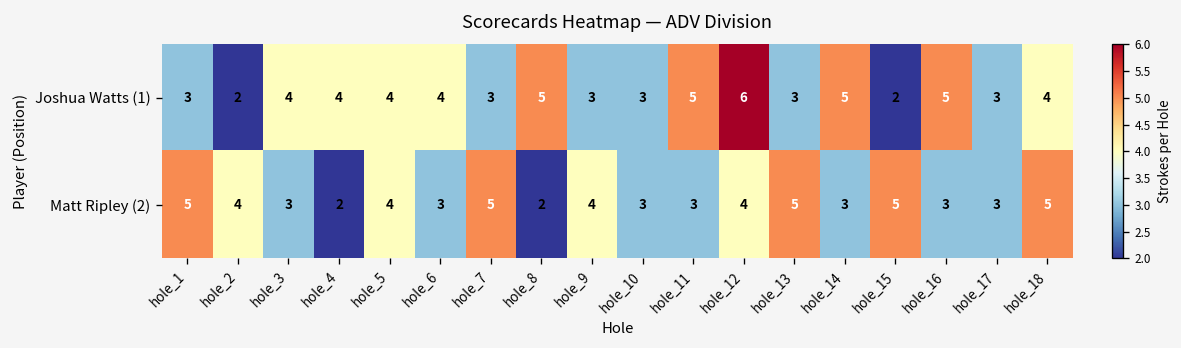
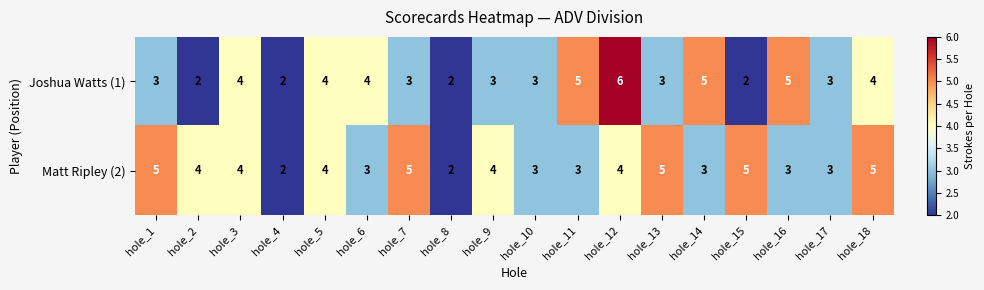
Joshua Watts (1), hole_4: 4 -> 2
Joshua Watts (1), hole_8: 5 -> 2
Matt Ripley (2), hole_3: 3 -> 4
